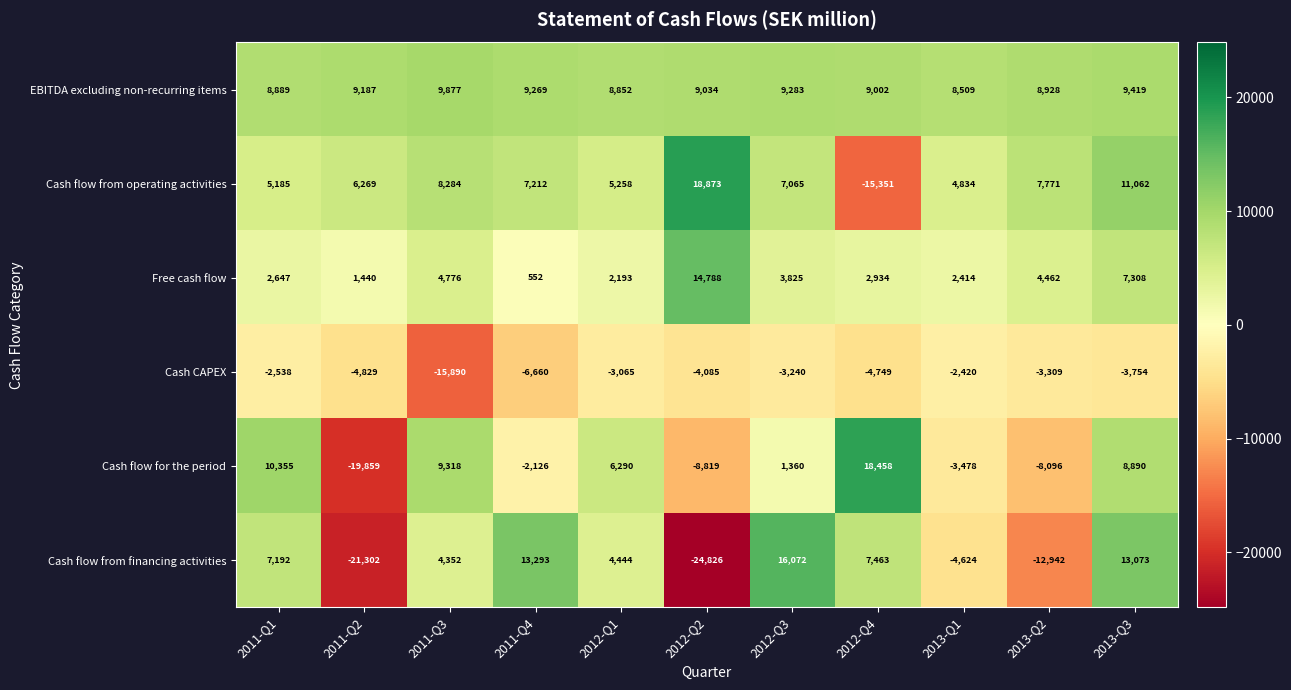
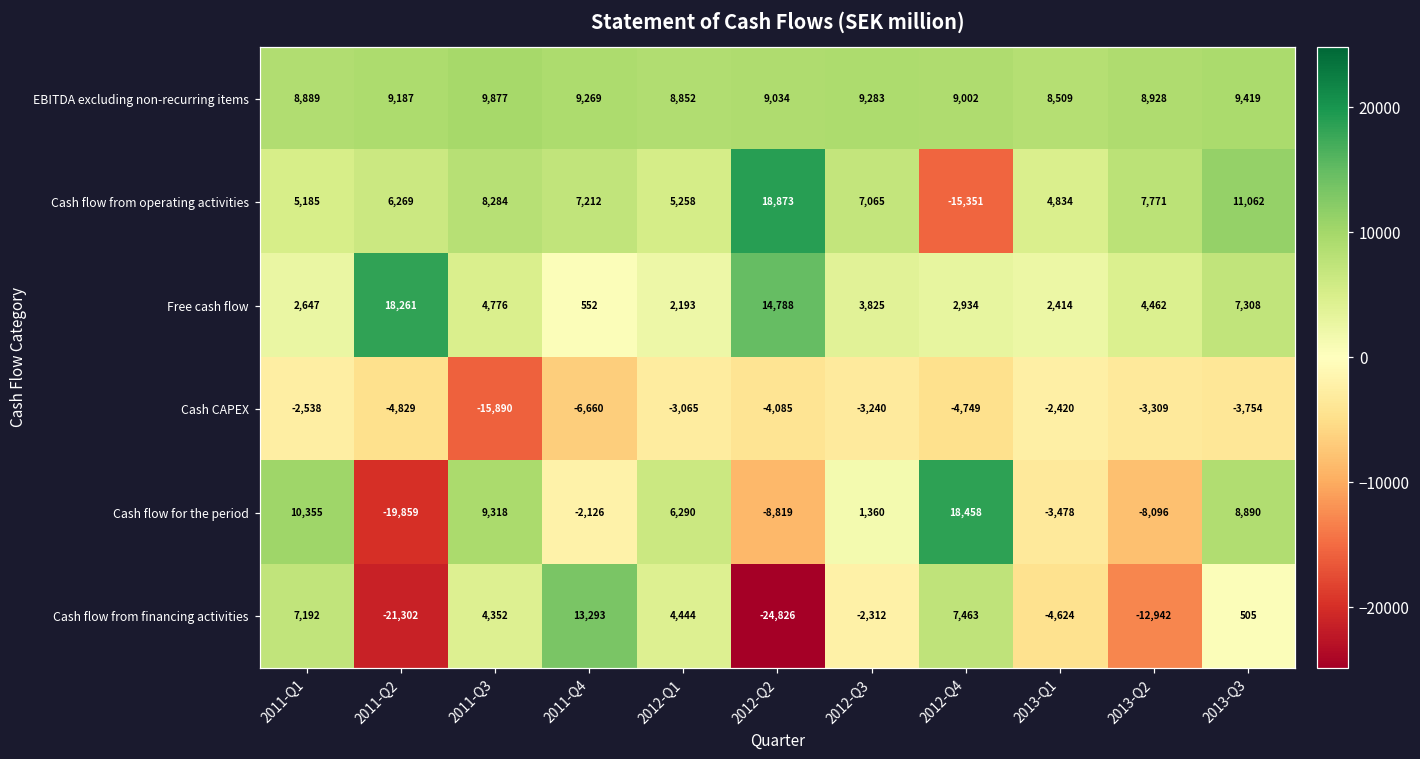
Free cash flow, 2011-Q2: 1,440 -> 18,261
Cash flow from financing activities, 2012-Q3: 16,072 -> -2,312
Cash flow from financing activities, 2013-Q3: 13,073 -> 505
